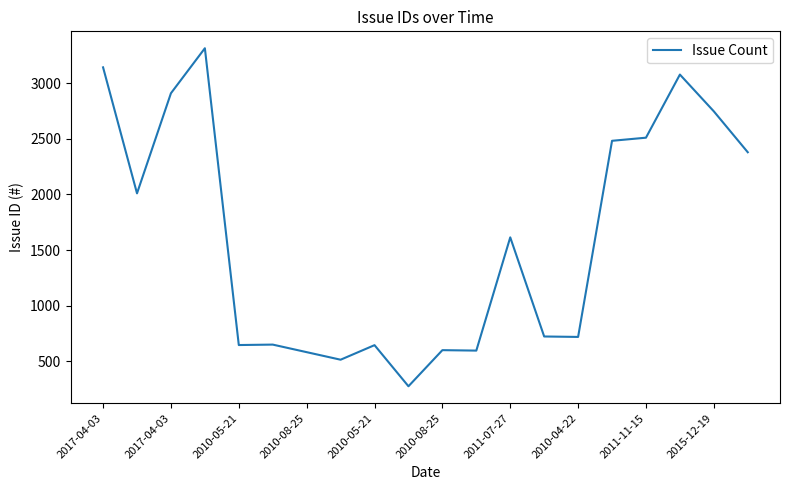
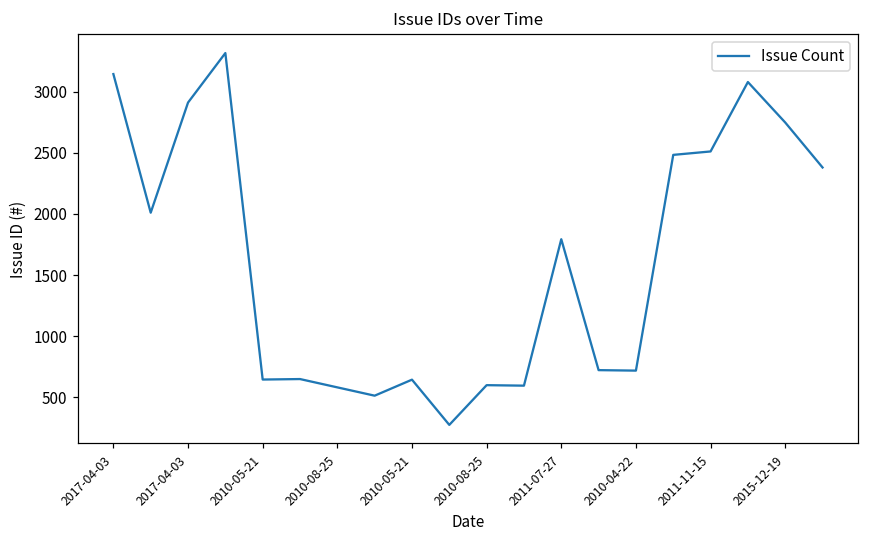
2011-07-27: 1610 -> 1790
